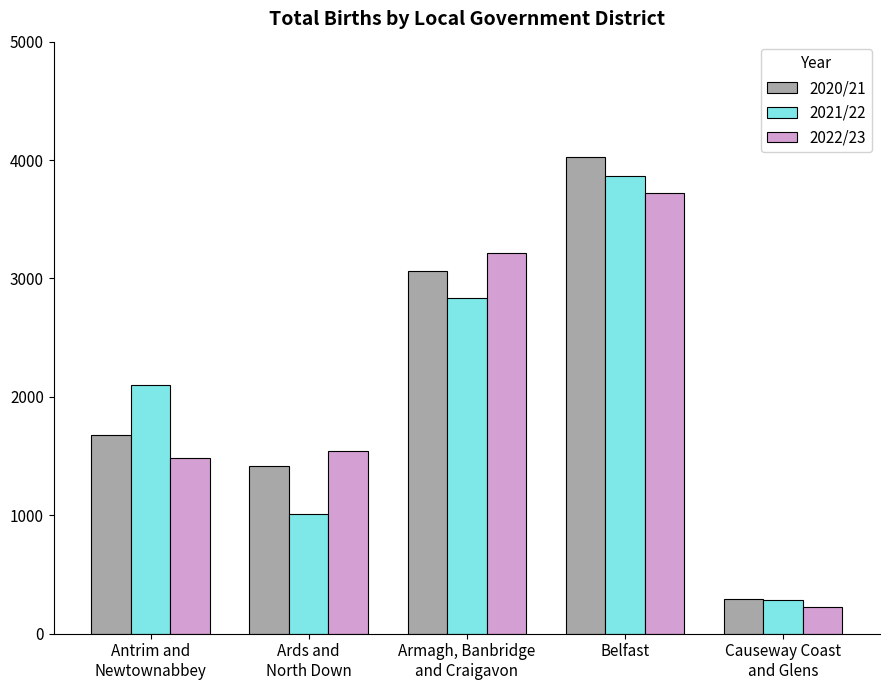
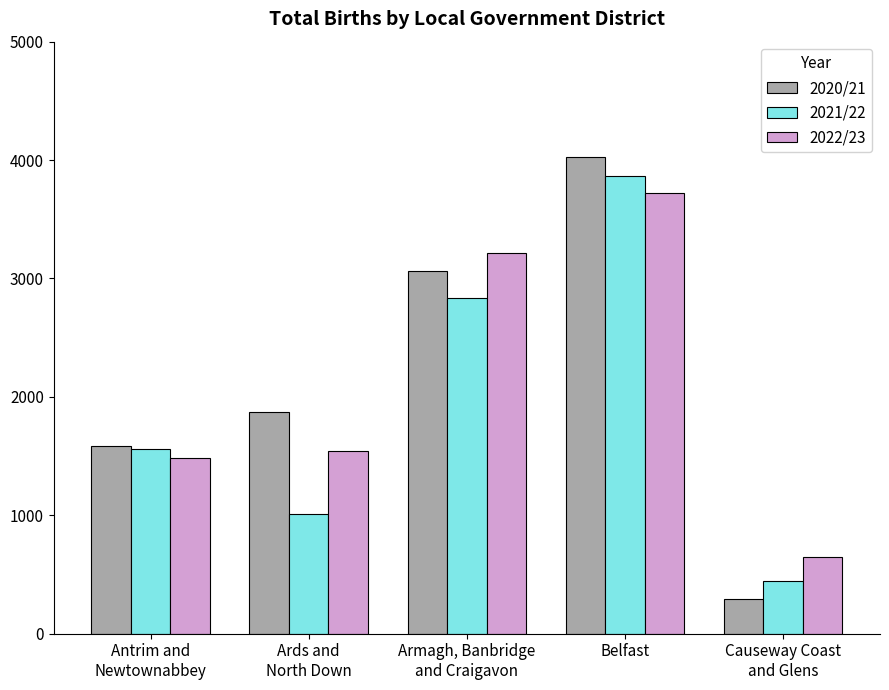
2020/21, Antrim and Newtownabbey: 1680 -> 1580
2021/22, Antrim and Newtownabbey: 2100 -> 1560
2020/21, Ards and North Down: 1420 -> 1870
2021/22, Causeway Coast and Glens: 290 -> 450
2022/23, Causeway Coast and Glens: 230 -> 650
